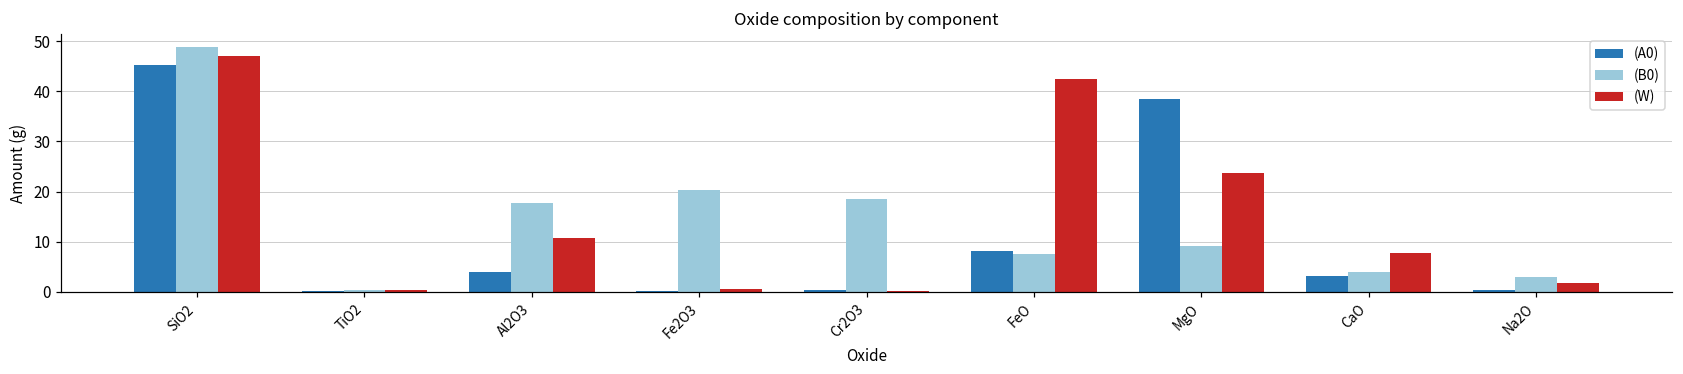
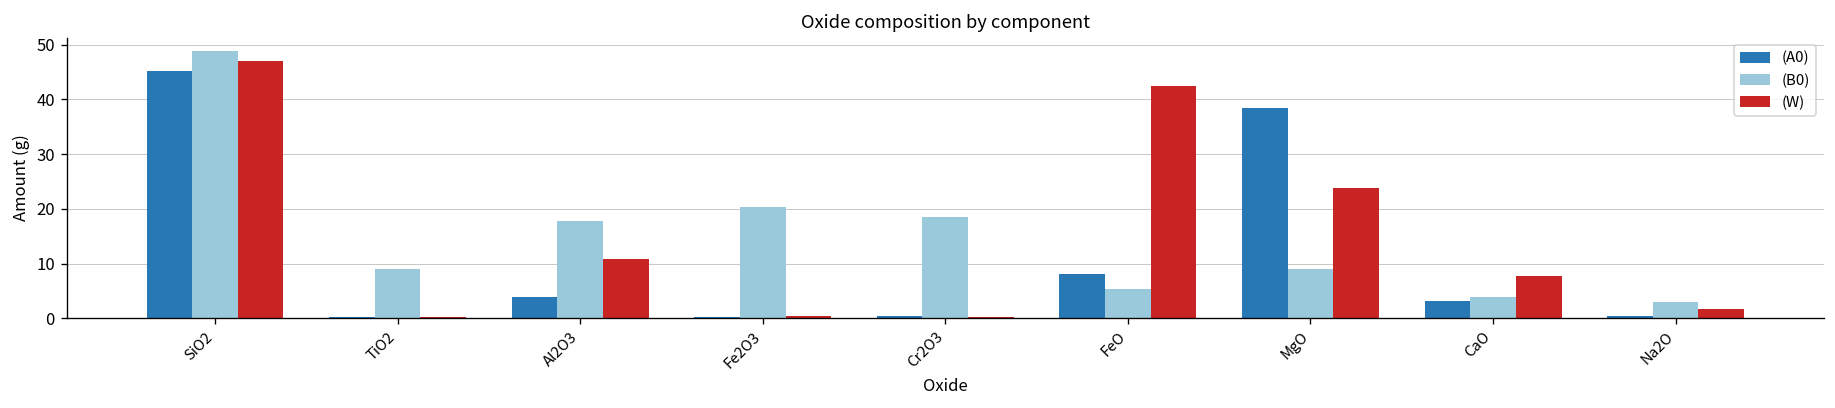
(B0), TiO2: 0 -> 9
(B0), FeO: 8 -> 5
